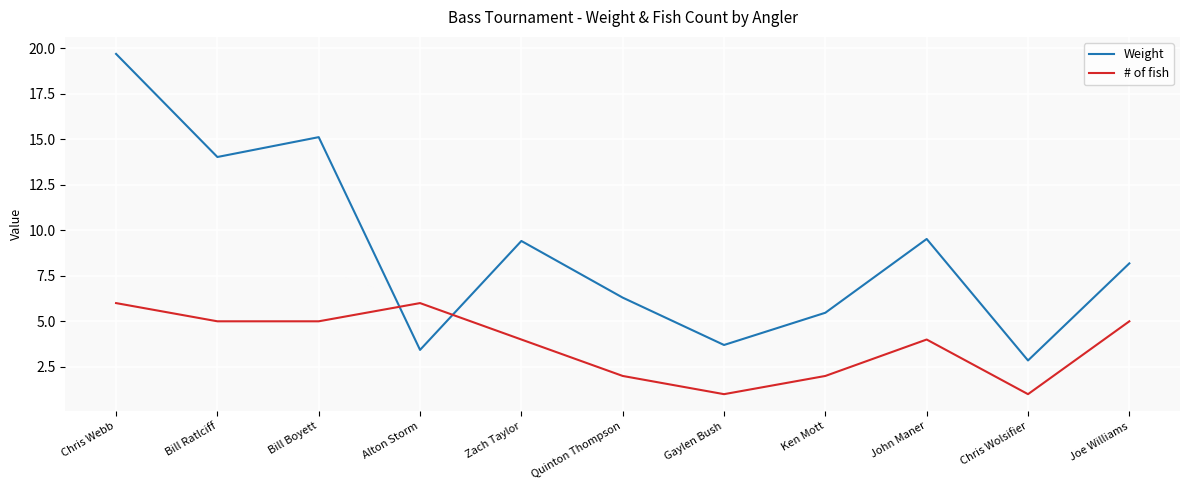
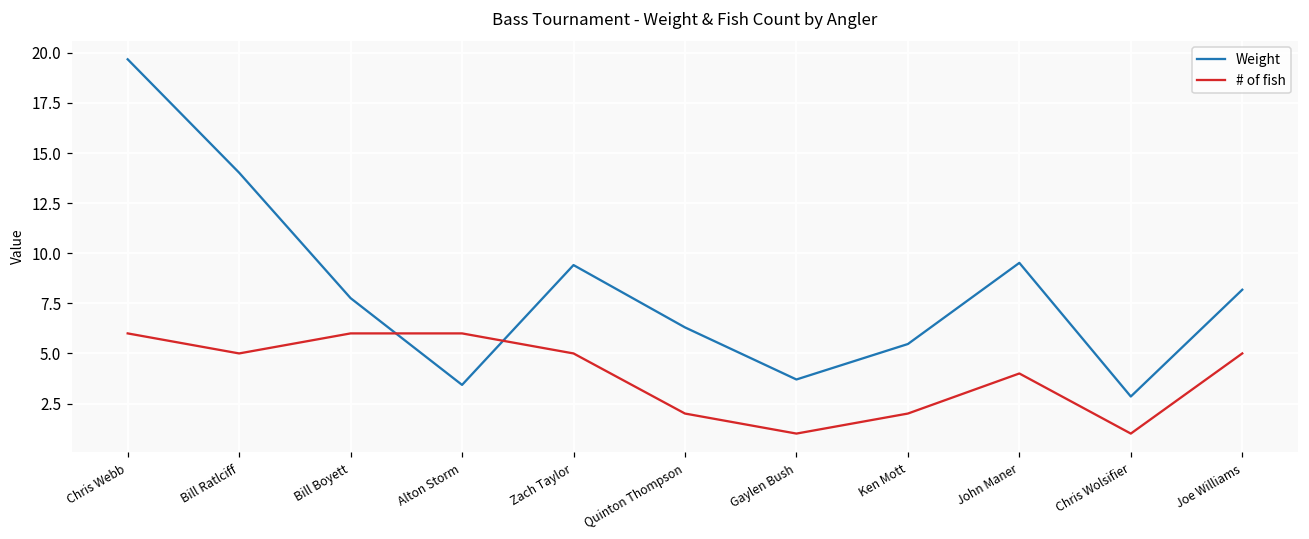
Weight, Bill Boyett: 15.1 -> 7.8
# of fish, Bill Boyett: 5 -> 6
# of fish, Zach Taylor: 4 -> 5
